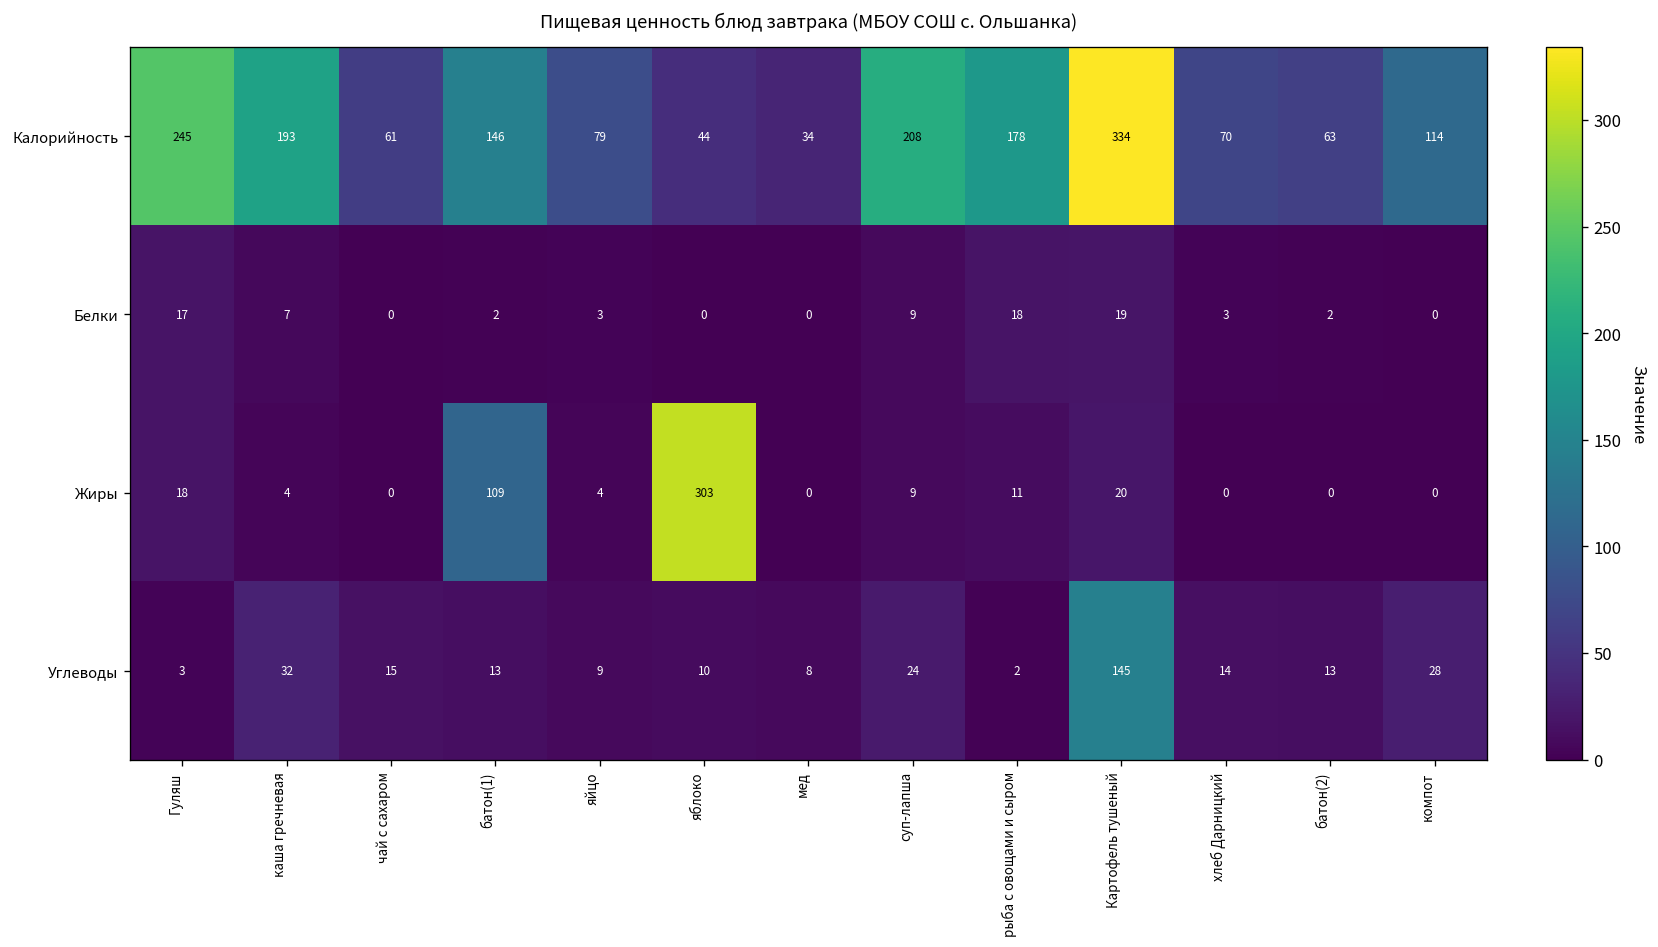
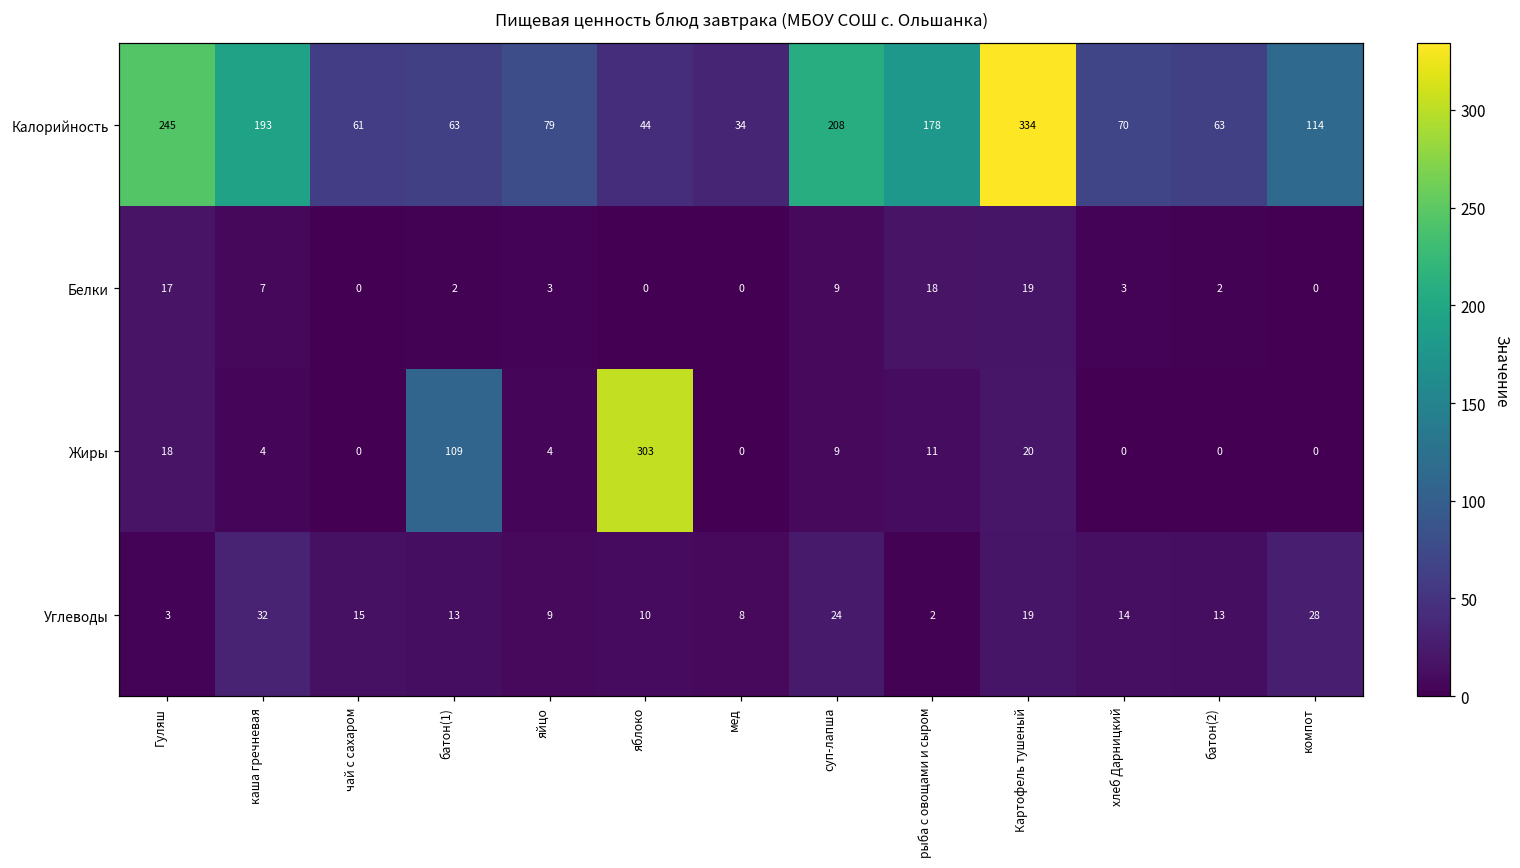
Калорийность, батон(1): 146 -> 63
Углеводы, Картофель тушеный: 145 -> 19
